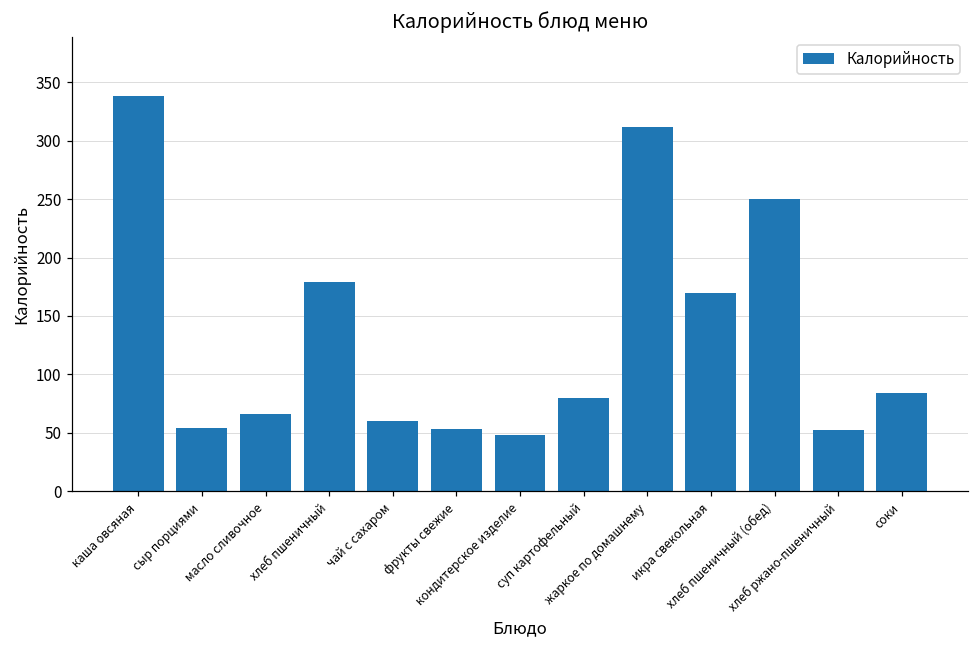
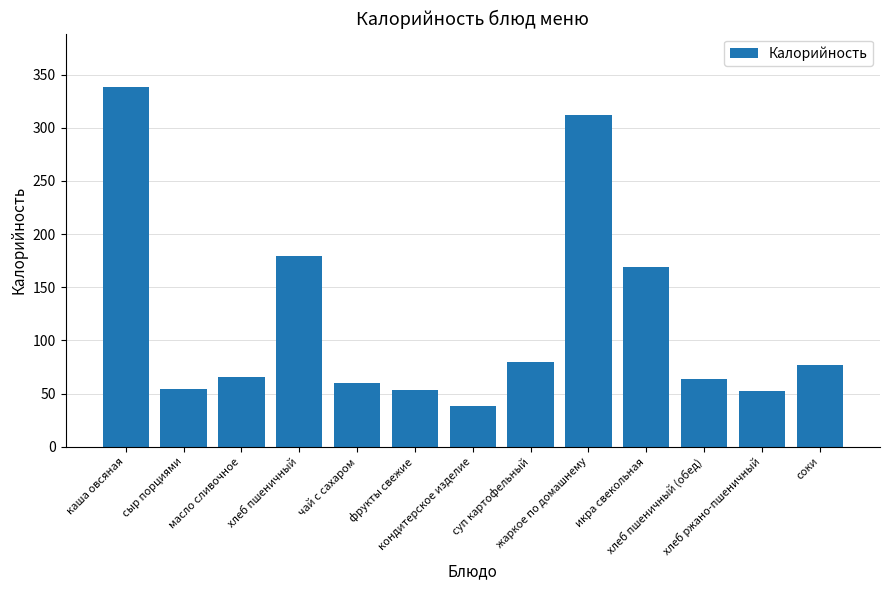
кондитерское изделие: 48 -> 38
хлеб пшеничный (обед): 250 -> 64
соки: 84 -> 77
